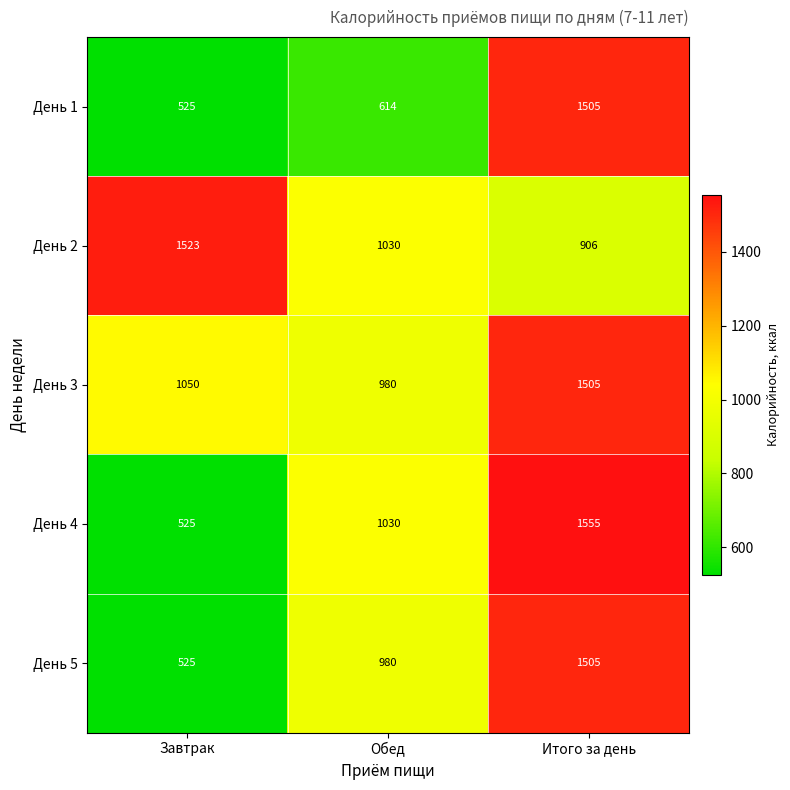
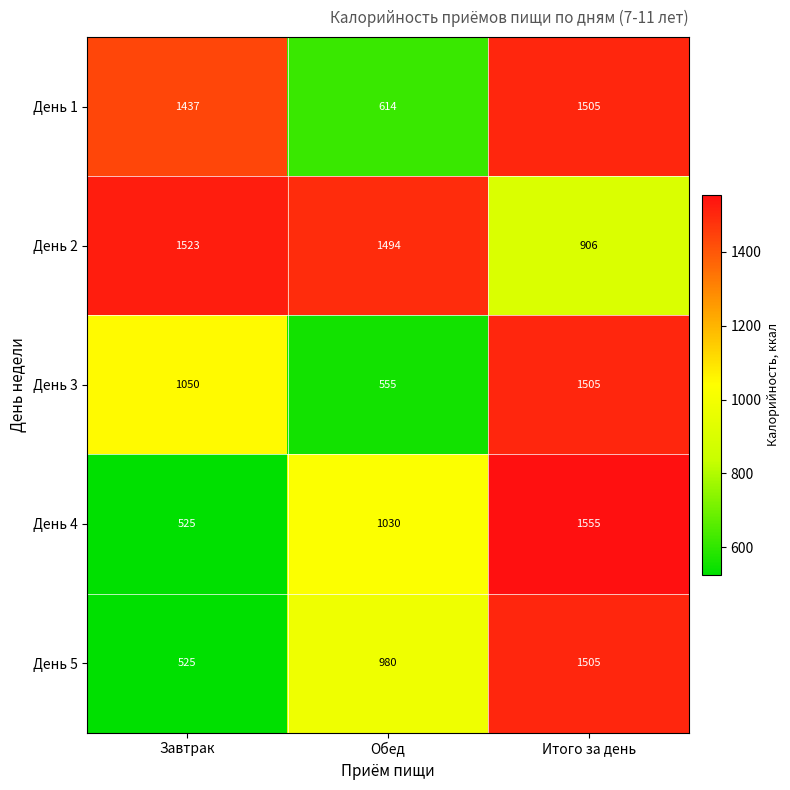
День 1, Завтрак: 525 -> 1437
День 2, Обед: 1030 -> 1494
День 3, Обед: 980 -> 555
